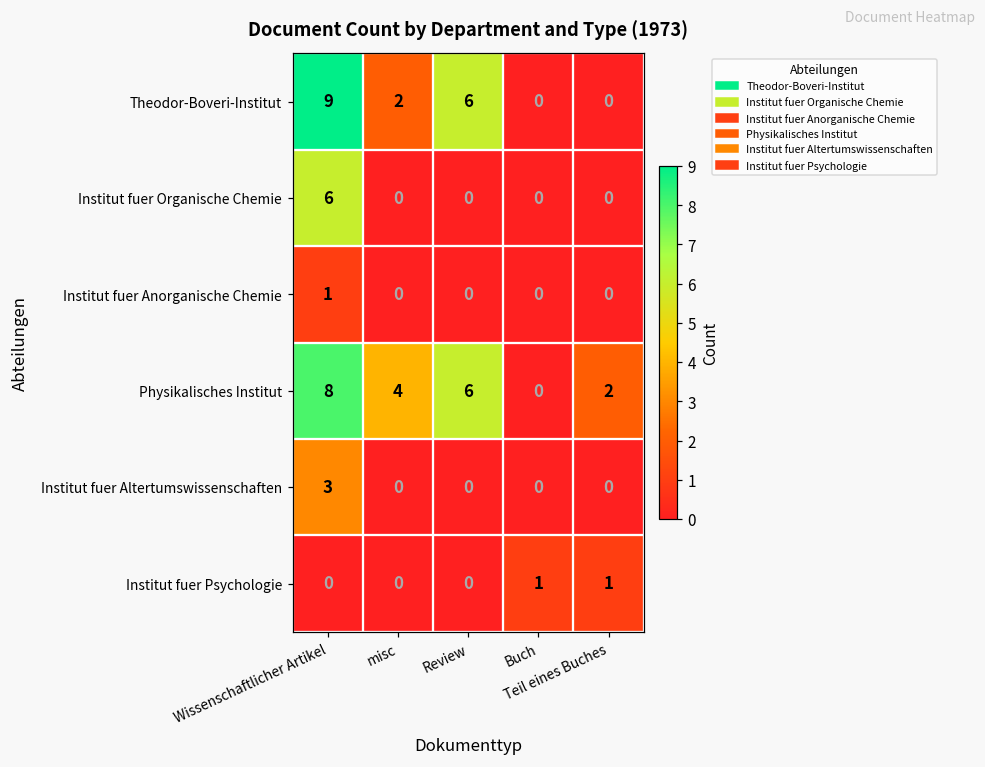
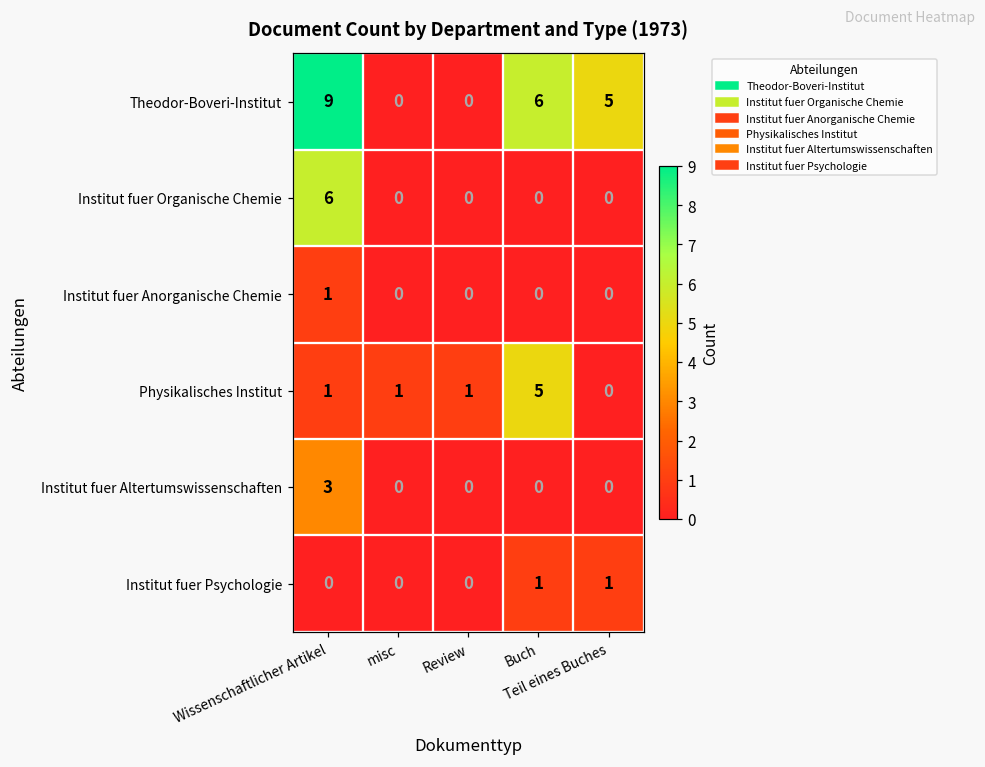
Theodor-Boveri-Institut, misc: 2 -> 0
Theodor-Boveri-Institut, Review: 6 -> 0
Theodor-Boveri-Institut, Buch: 0 -> 6
Theodor-Boveri-Institut, Teil eines Buches: 0 -> 5
Physikalisches Institut, Wissenschaftlicher Artikel: 8 -> 1
Physikalisches Institut, misc: 4 -> 1
Physikalisches Institut, Review: 6 -> 1
Physikalisches Institut, Buch: 0 -> 5
Physikalisches Institut, Teil eines Buches: 2 -> 0
